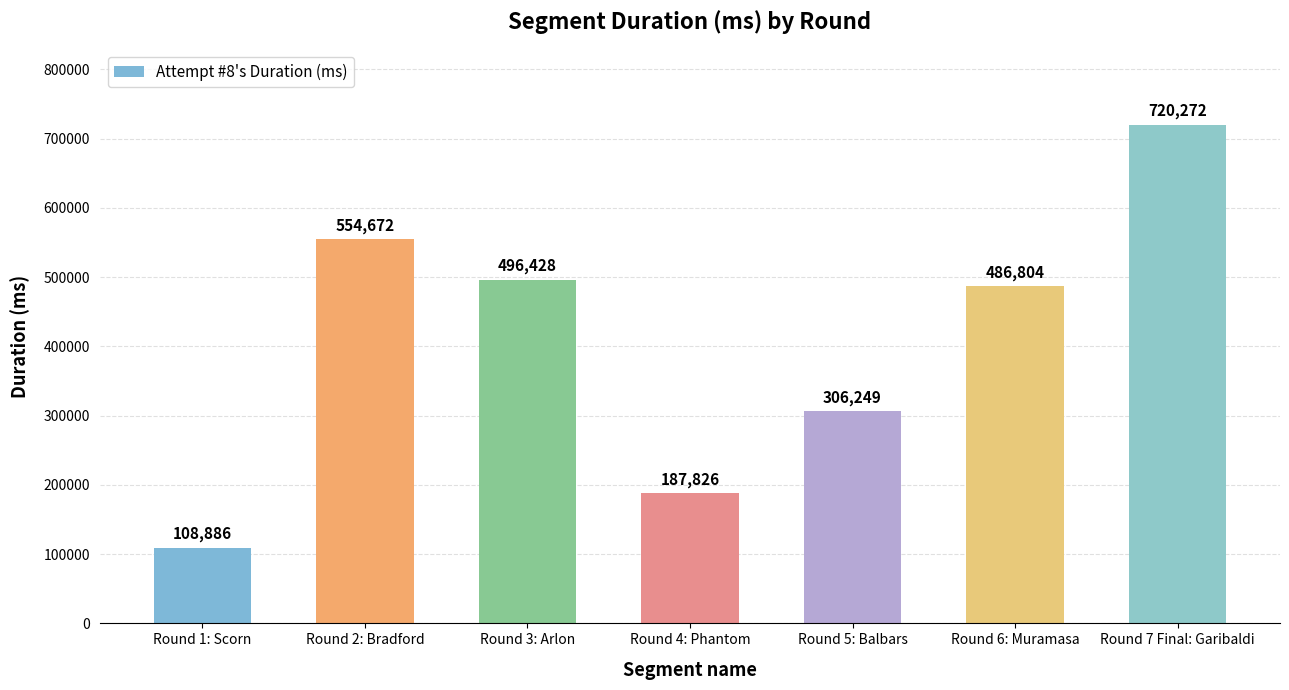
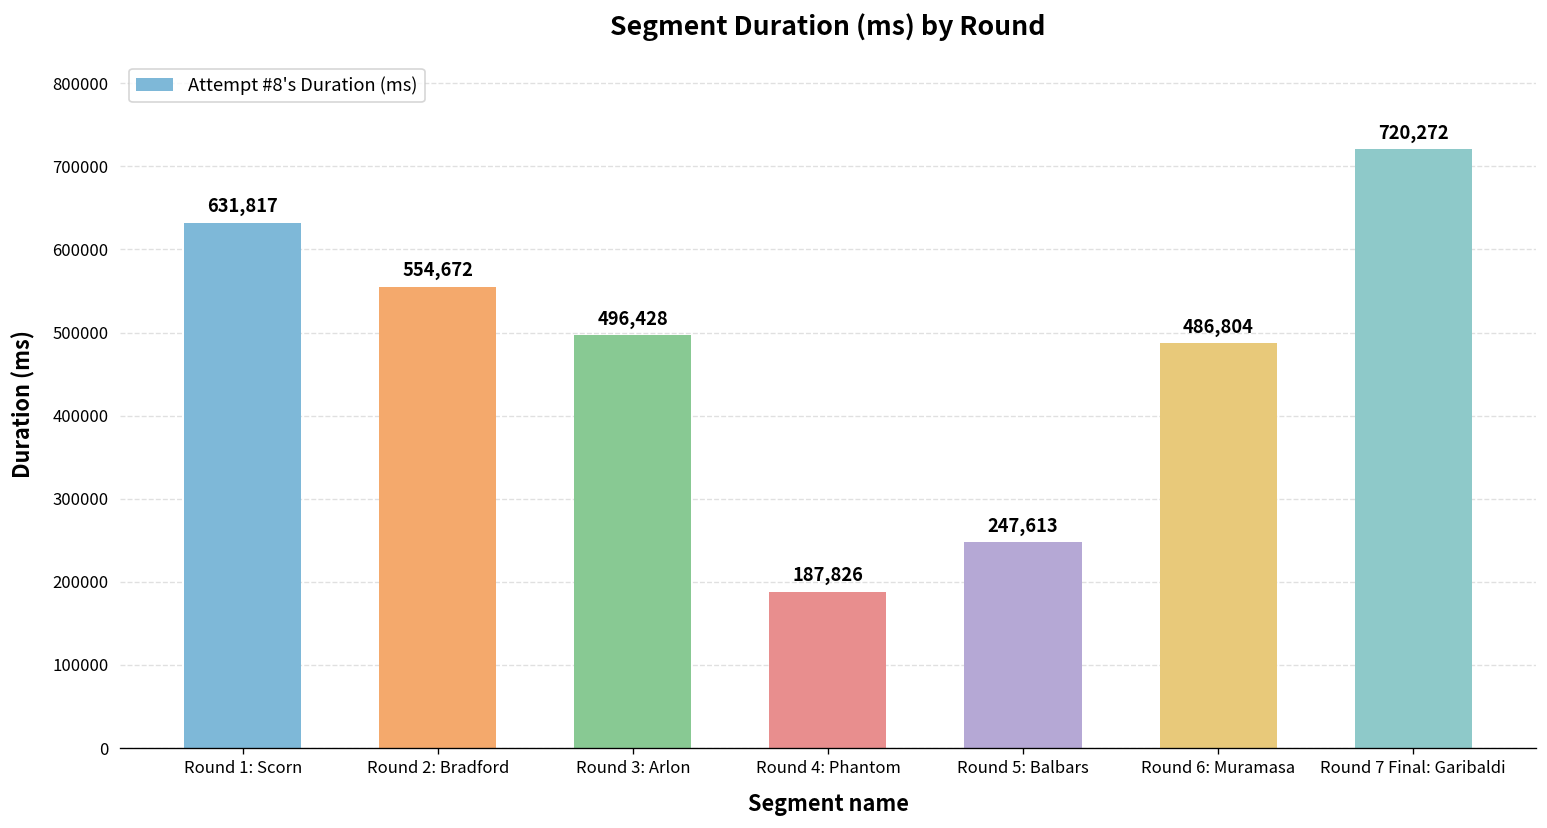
Round 1: Scorn: 108,886 -> 631,817
Round 5: Balbars: 306,249 -> 247,613
